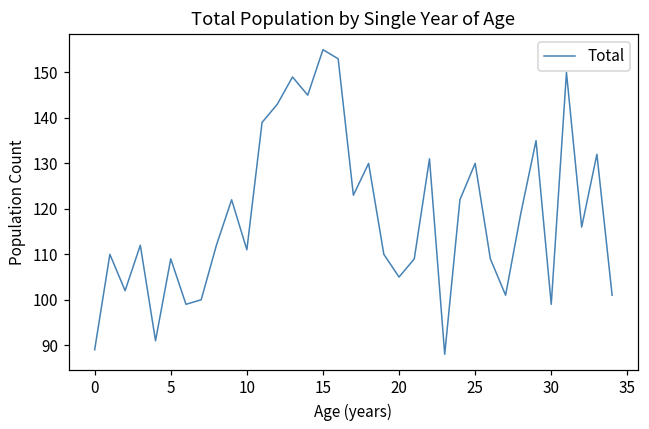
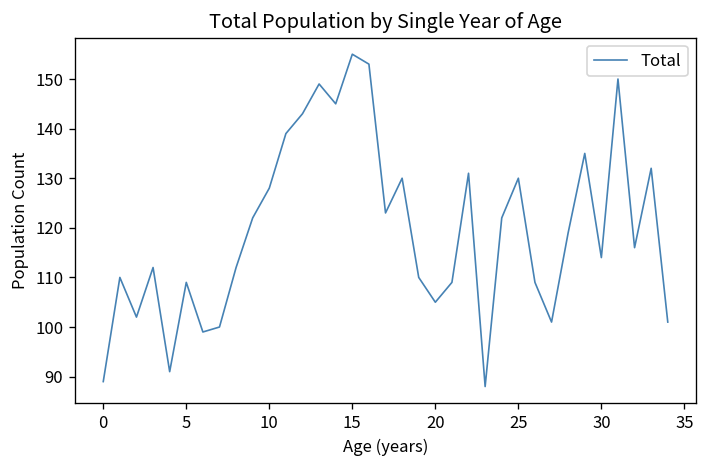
10: 111 -> 128
30: 99 -> 114
